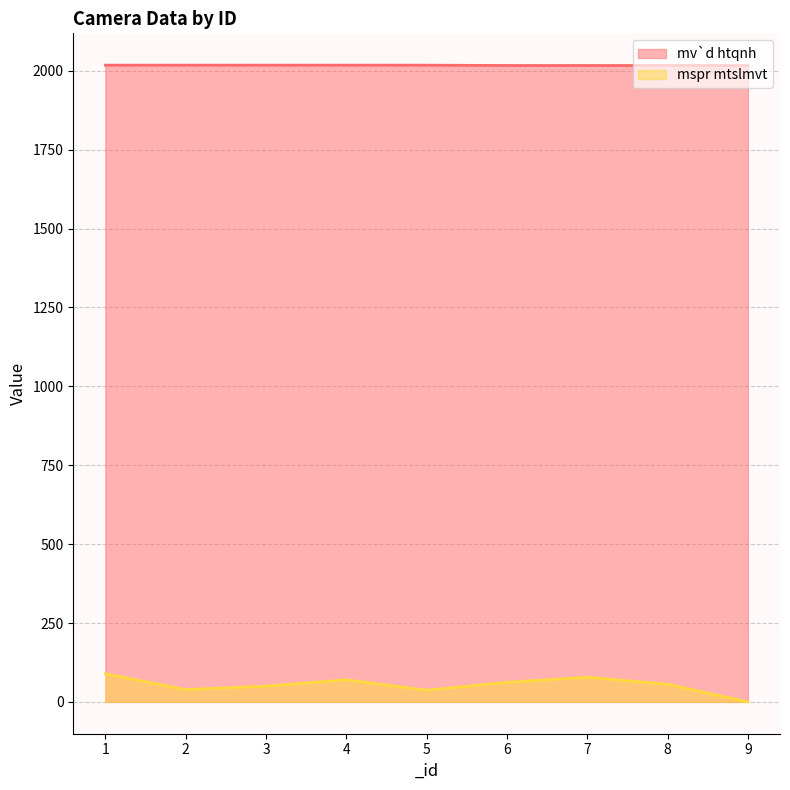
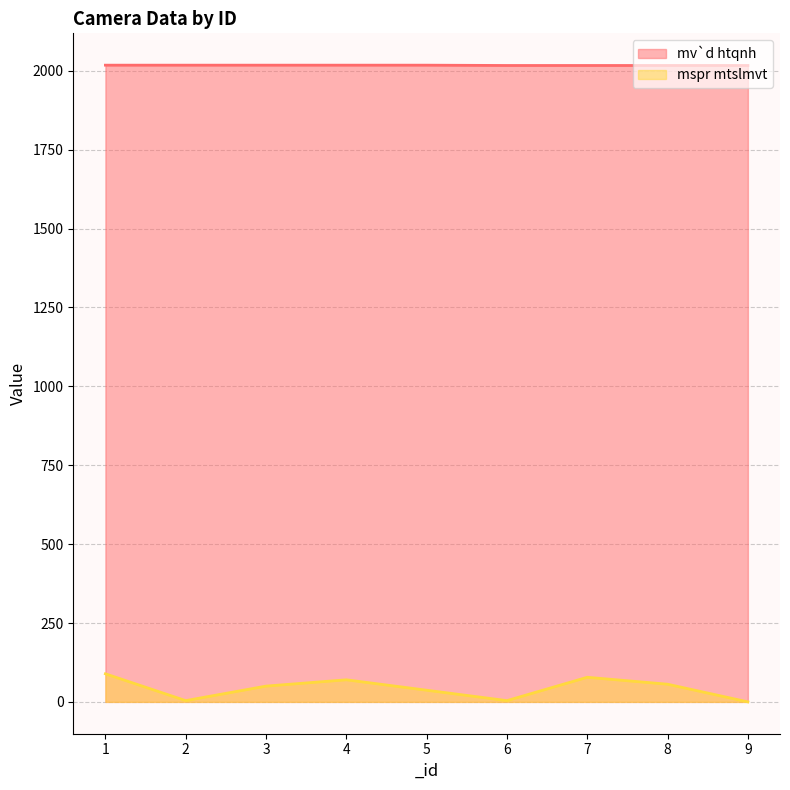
mspr mtslmvt, 2: 40 -> 0
mspr mtslmvt, 6: 60 -> 0
